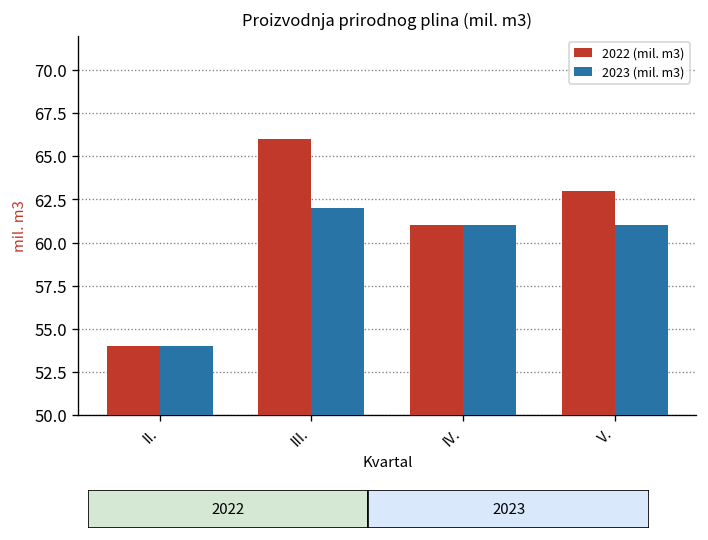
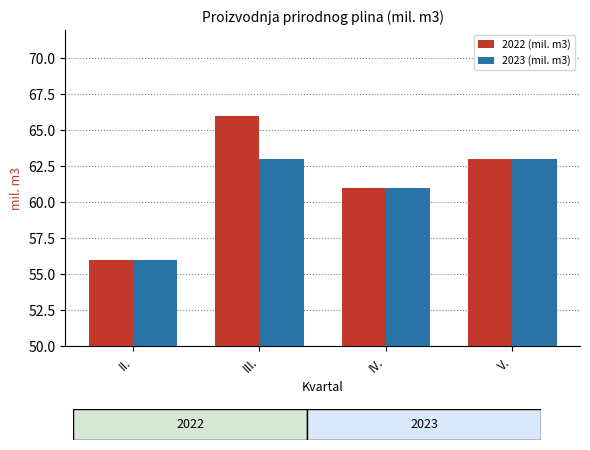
2022 (mil. m3), II.: 54 -> 56
2023 (mil. m3), II.: 54 -> 56
2023 (mil. m3), III.: 62 -> 63
2023 (mil. m3), V.: 61 -> 63
